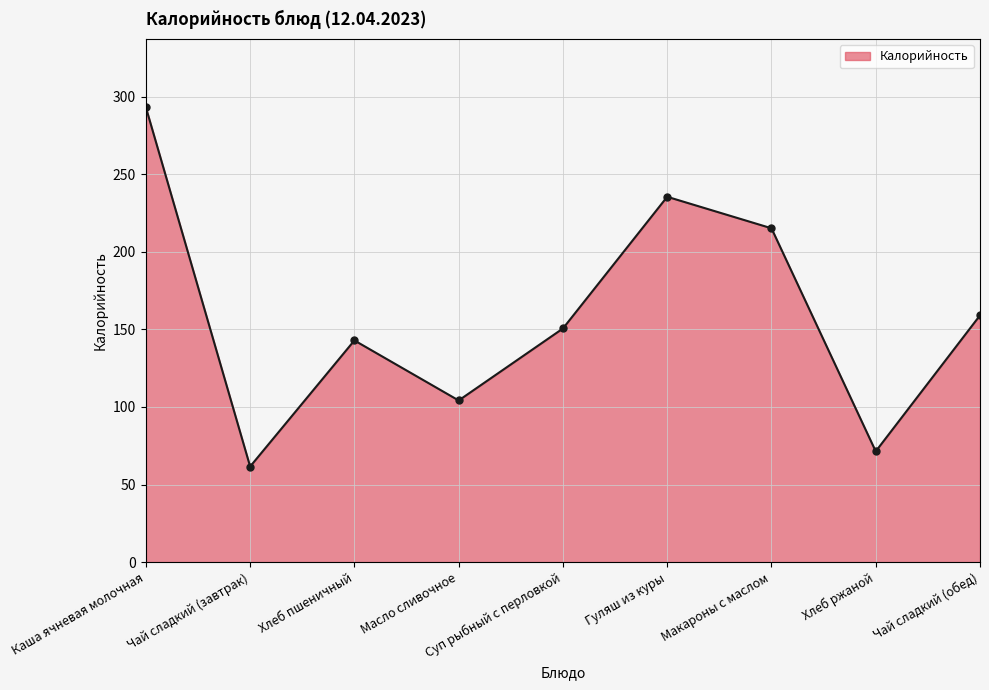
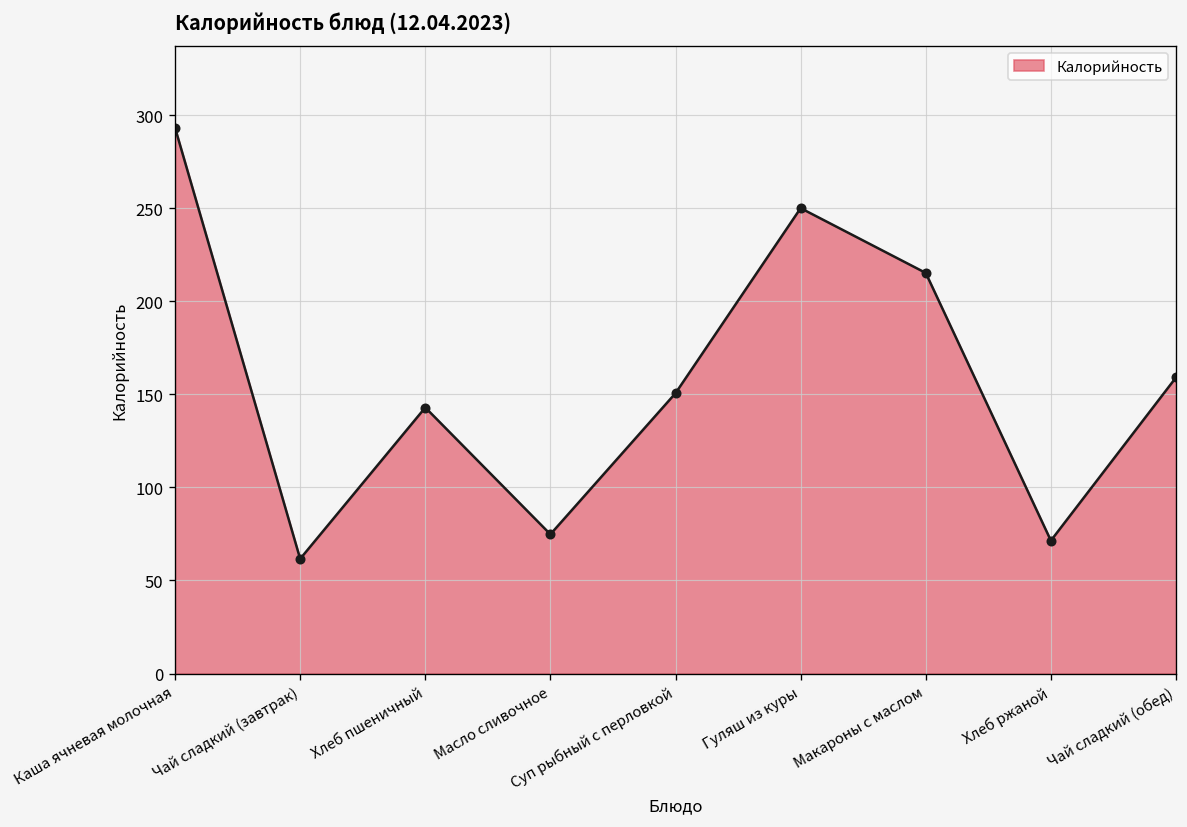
Масло сливочное: 104 -> 75
Гуляш из куры: 236 -> 250
